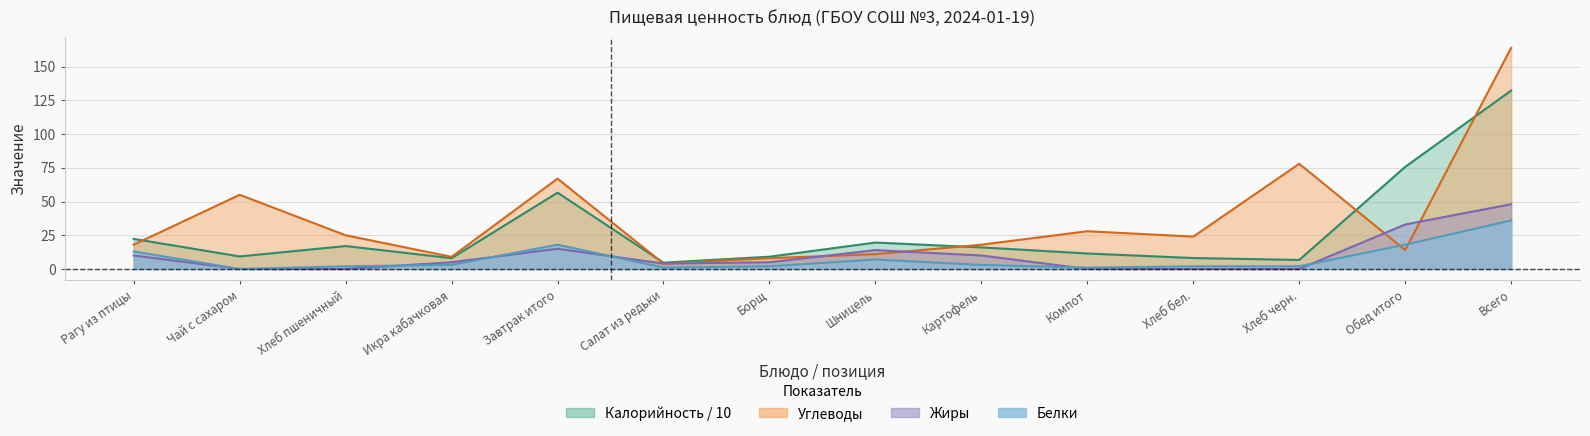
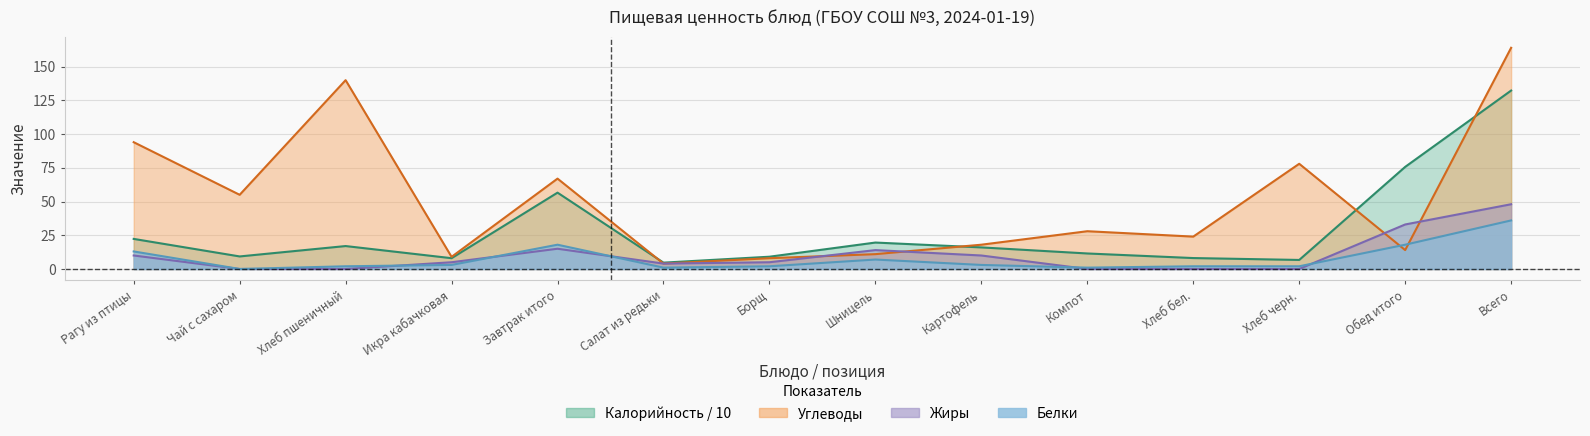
Углеводы, Рагу из птицы: 18 -> 94
Углеводы, Хлеб пшеничный: 25 -> 140
